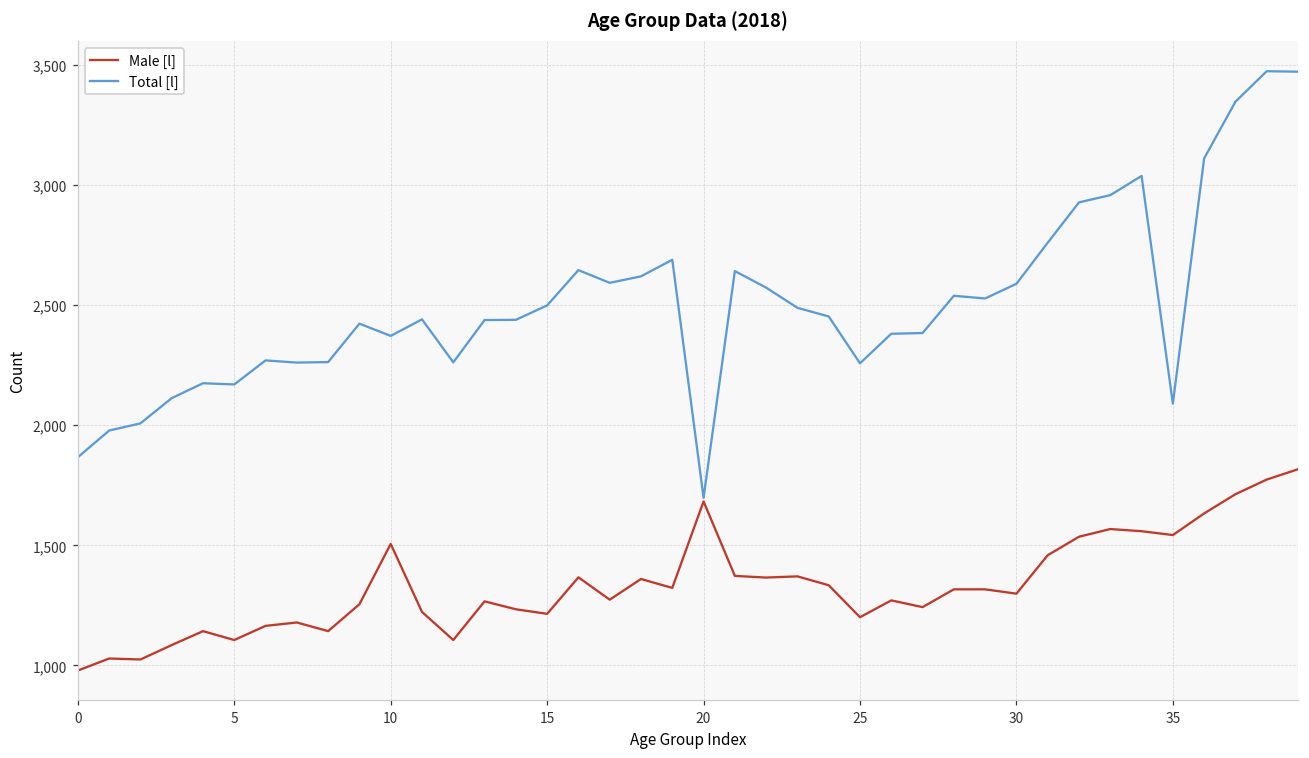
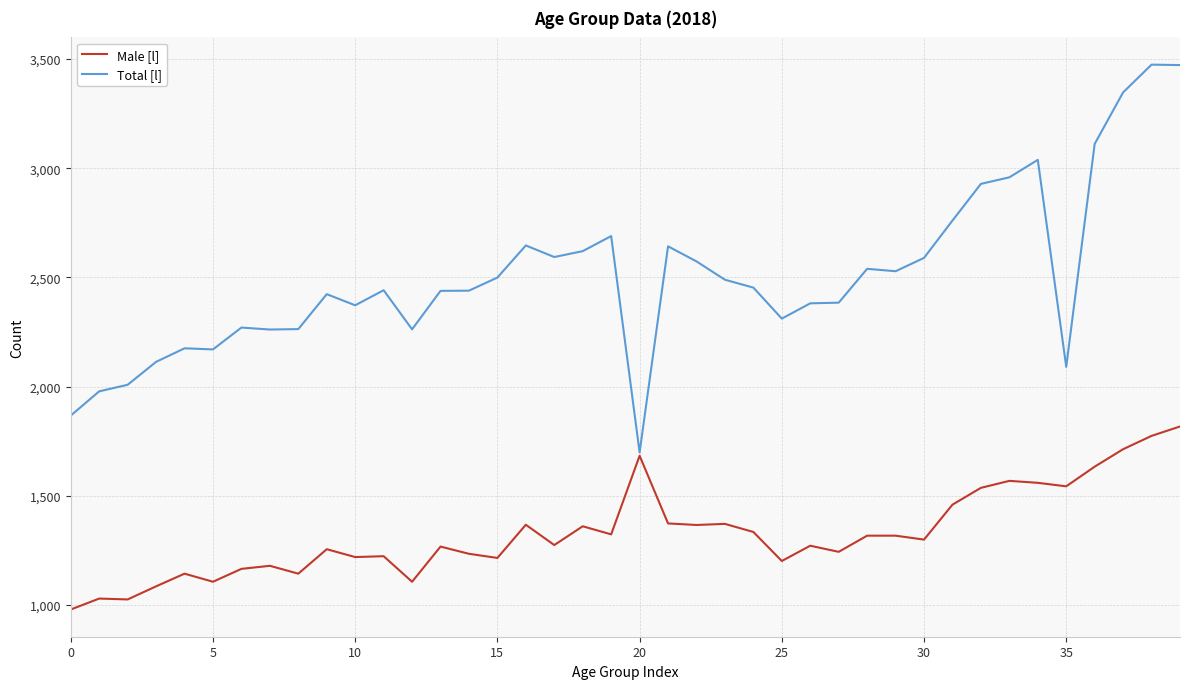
Male [l], 10: 1,510 -> 1,220
Total [l], 25: 2,260 -> 2,310
